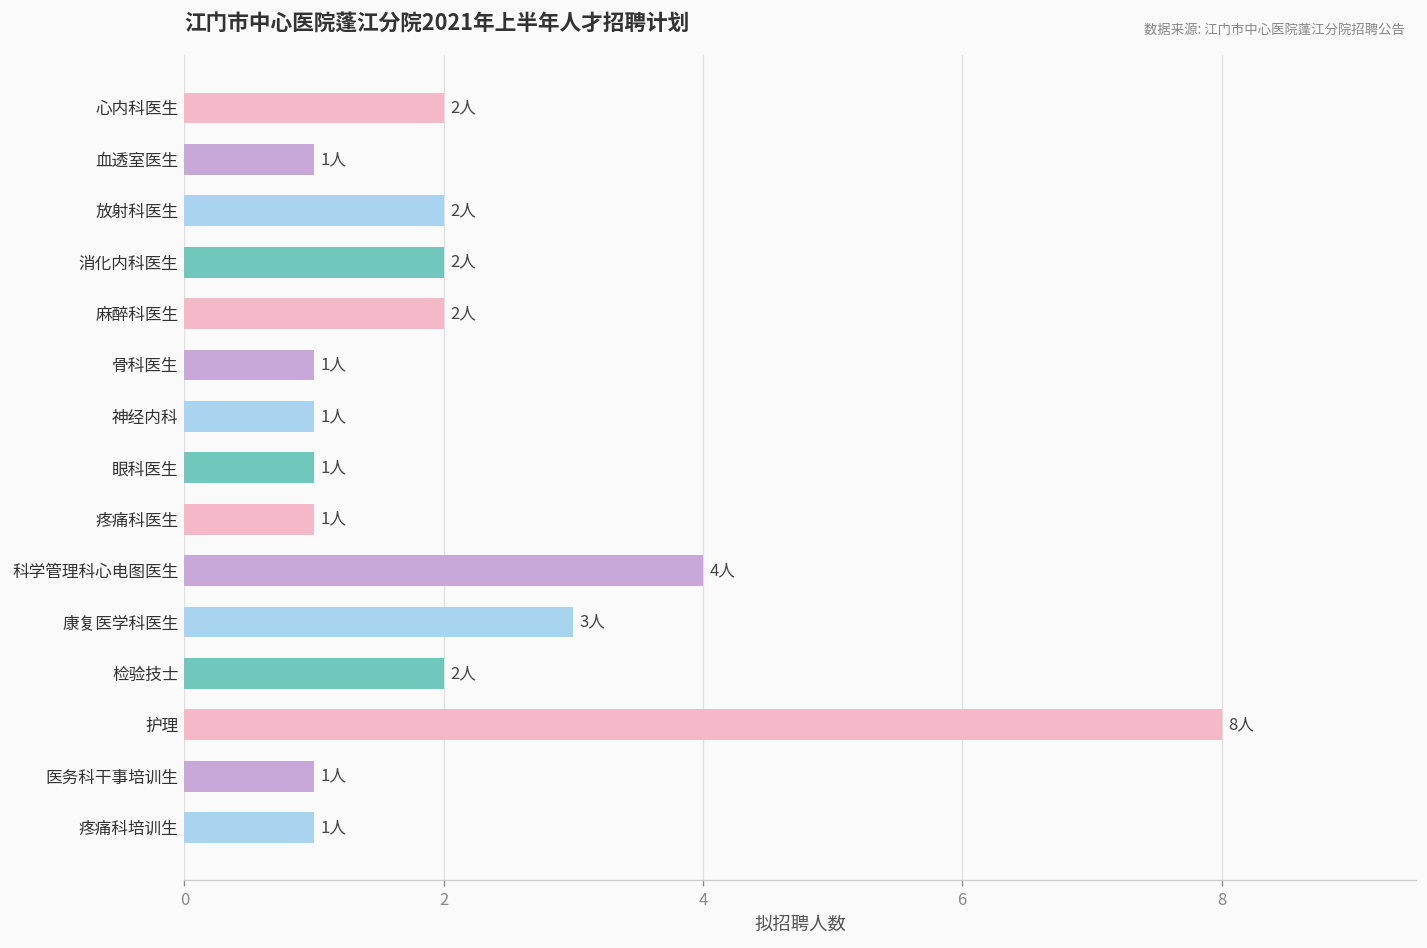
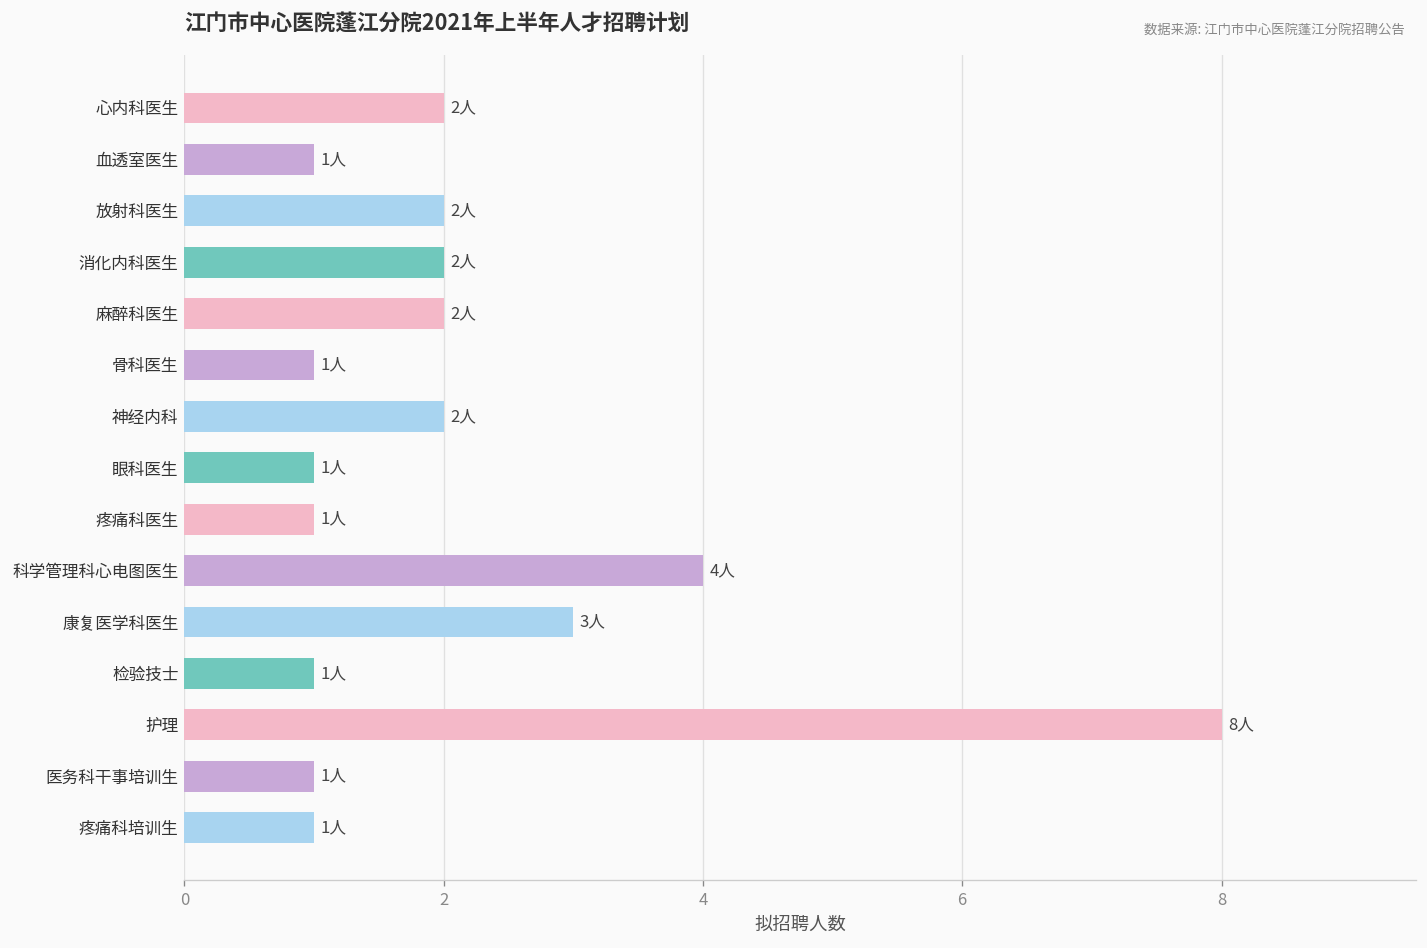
神经内科: 1人 -> 2人
检验技士: 2人 -> 1人
